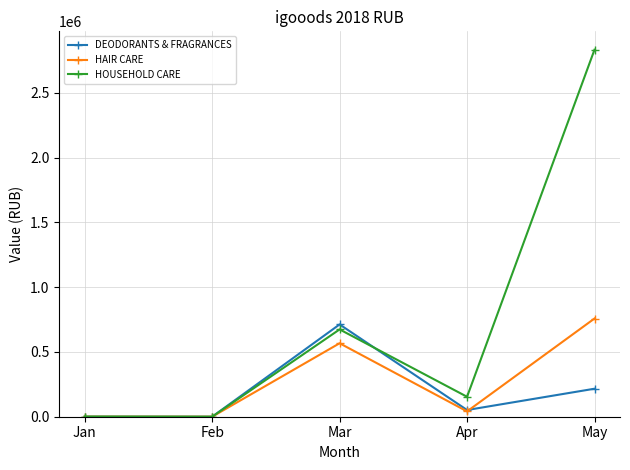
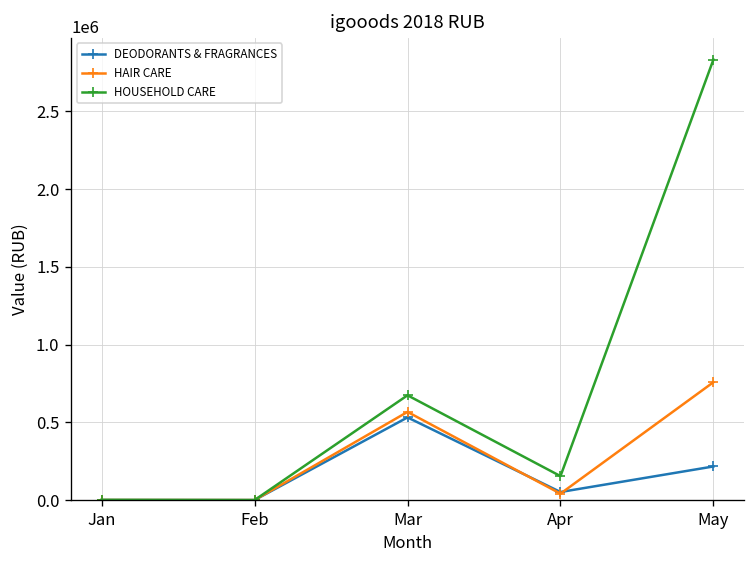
DEODORANTS & FRAGRANCES, Mar: 710000 -> 530000
